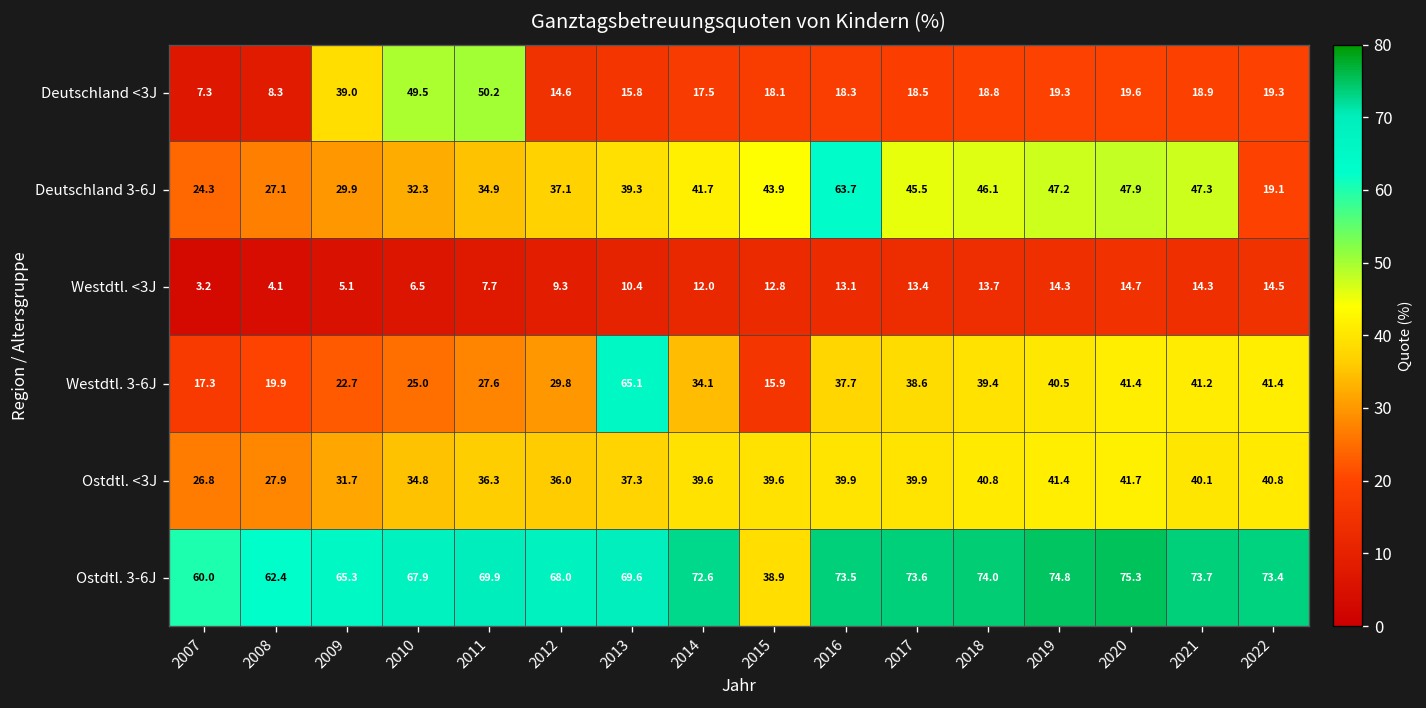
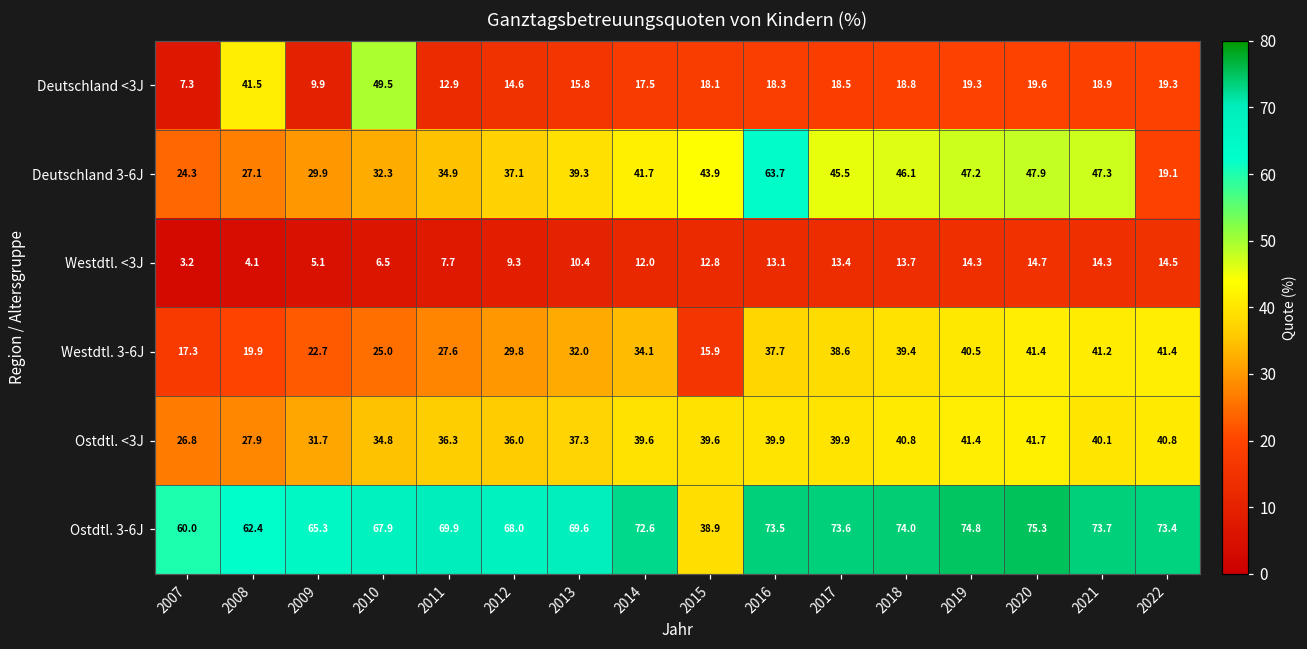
Deutschland <3J, 2008: 8.3 -> 41.5
Deutschland <3J, 2009: 39.0 -> 9.9
Deutschland <3J, 2011: 50.2 -> 12.9
Westdtl. 3-6J, 2013: 65.1 -> 32.0
